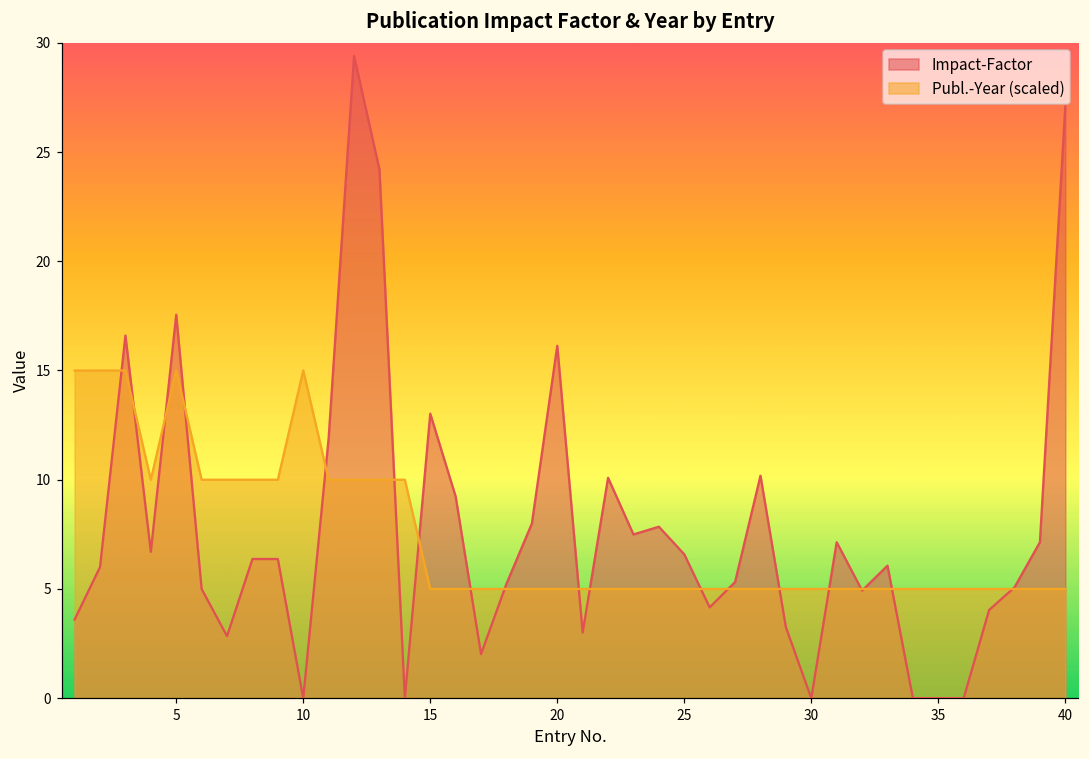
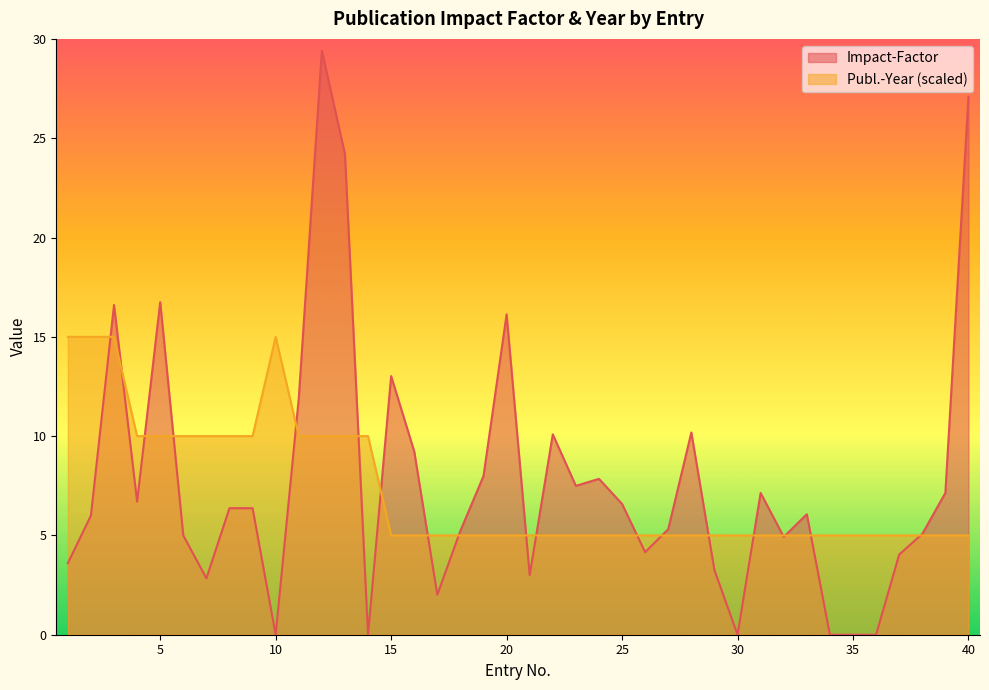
Impact-Factor, 5: 17.6 -> 16.7
Publ.-Year (scaled), 5: 15.0 -> 10.0
